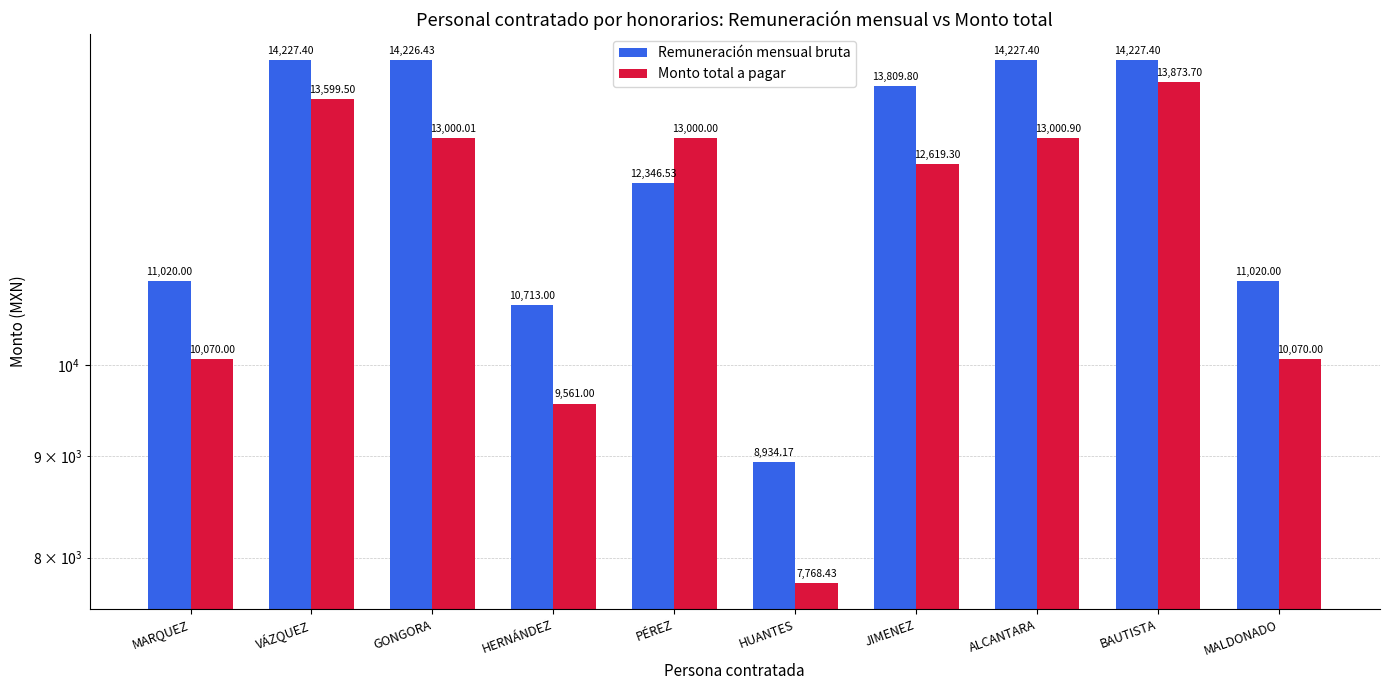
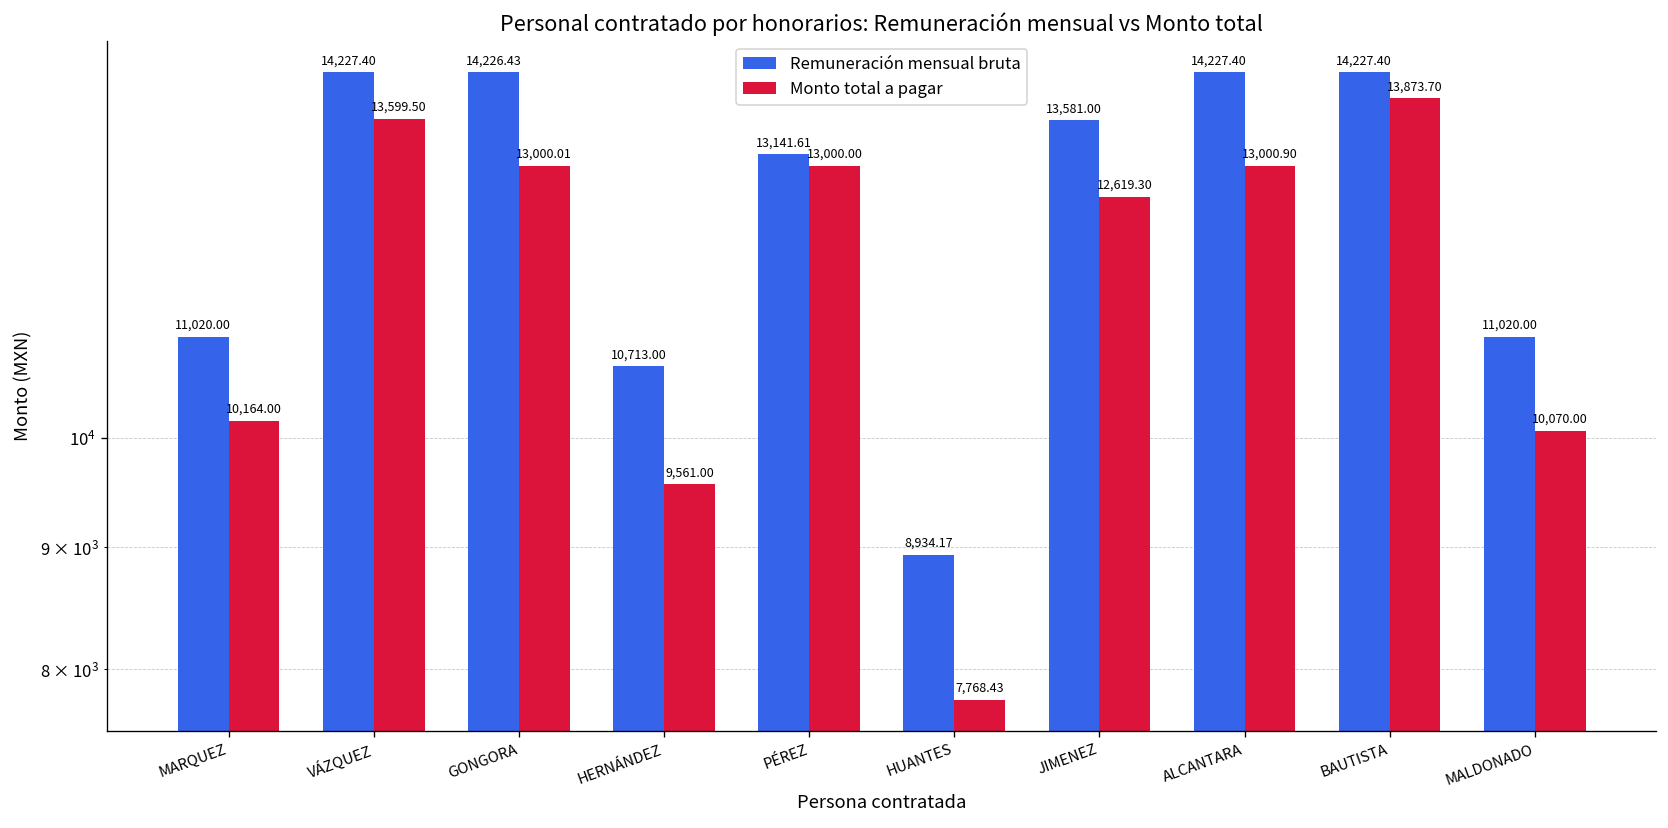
Monto total a pagar, MARQUEZ: 10,070.00 -> 10,164.00
Remuneración mensual bruta, PÉREZ: 12,346.53 -> 13,141.61
Remuneración mensual bruta, JIMENEZ: 13,809.80 -> 13,581.00
